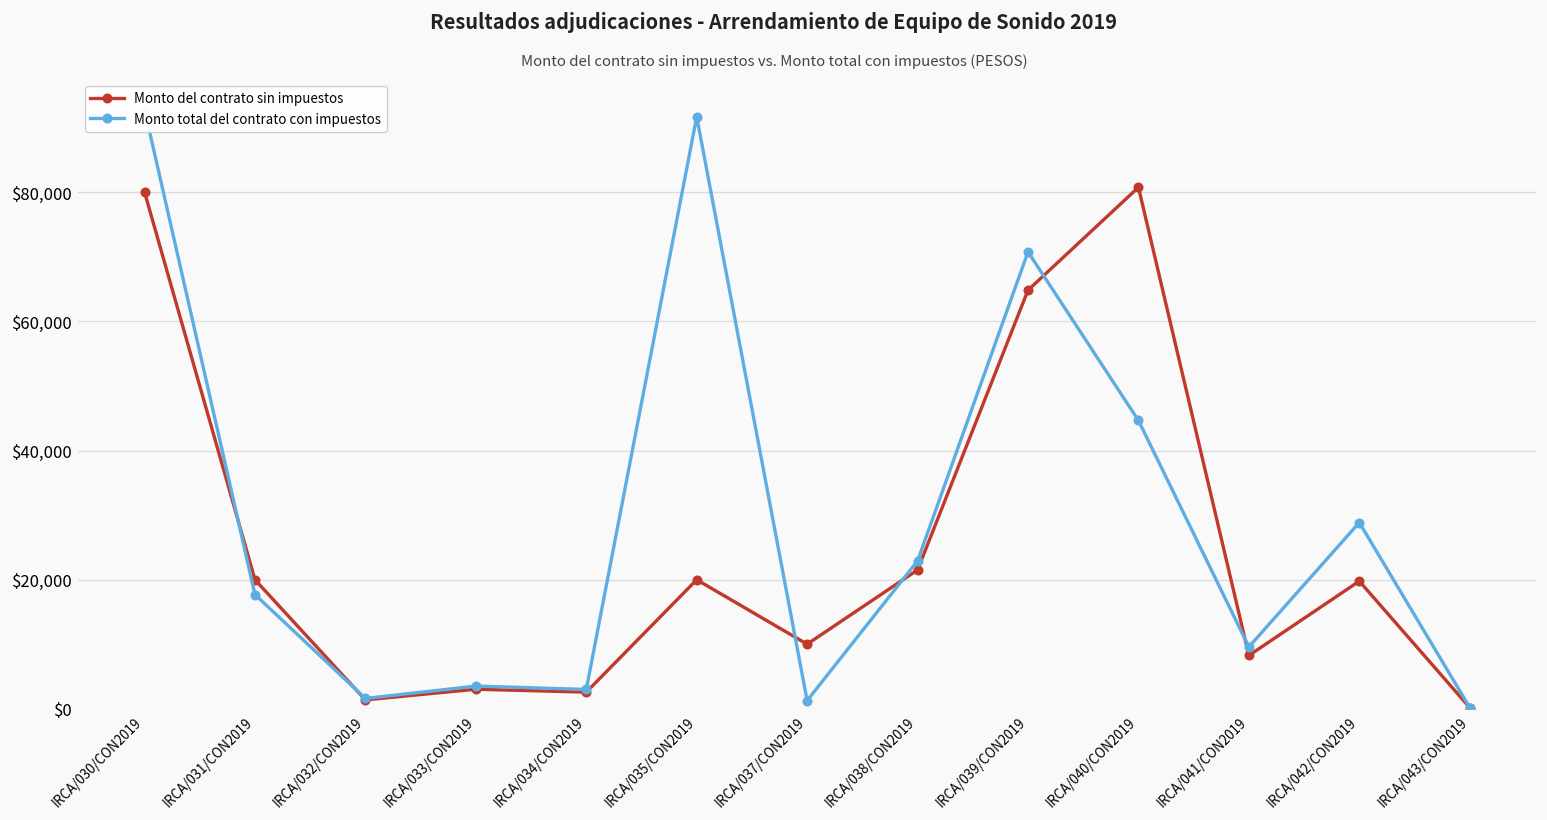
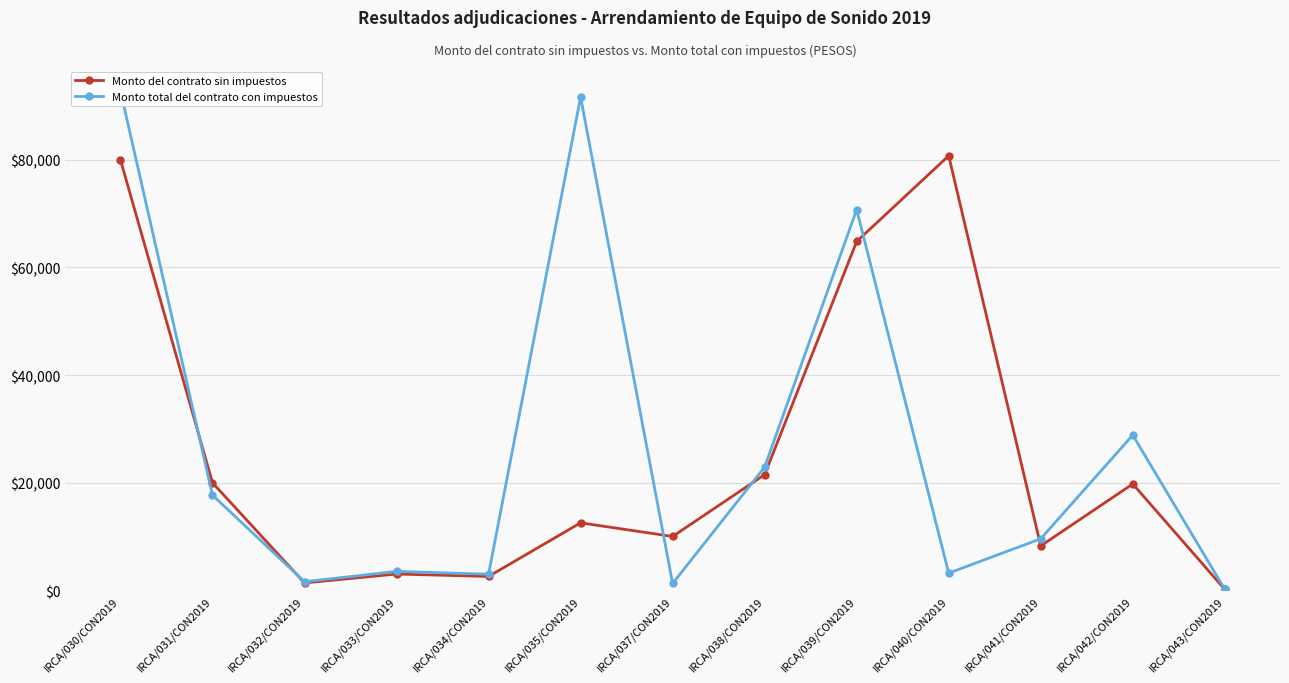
Monto del contrato sin impuestos, IRCA/035/CON2019: $20,000 -> $13,000
Monto total del contrato con impuestos, IRCA/040/CON2019: $45,000 -> $3,000
